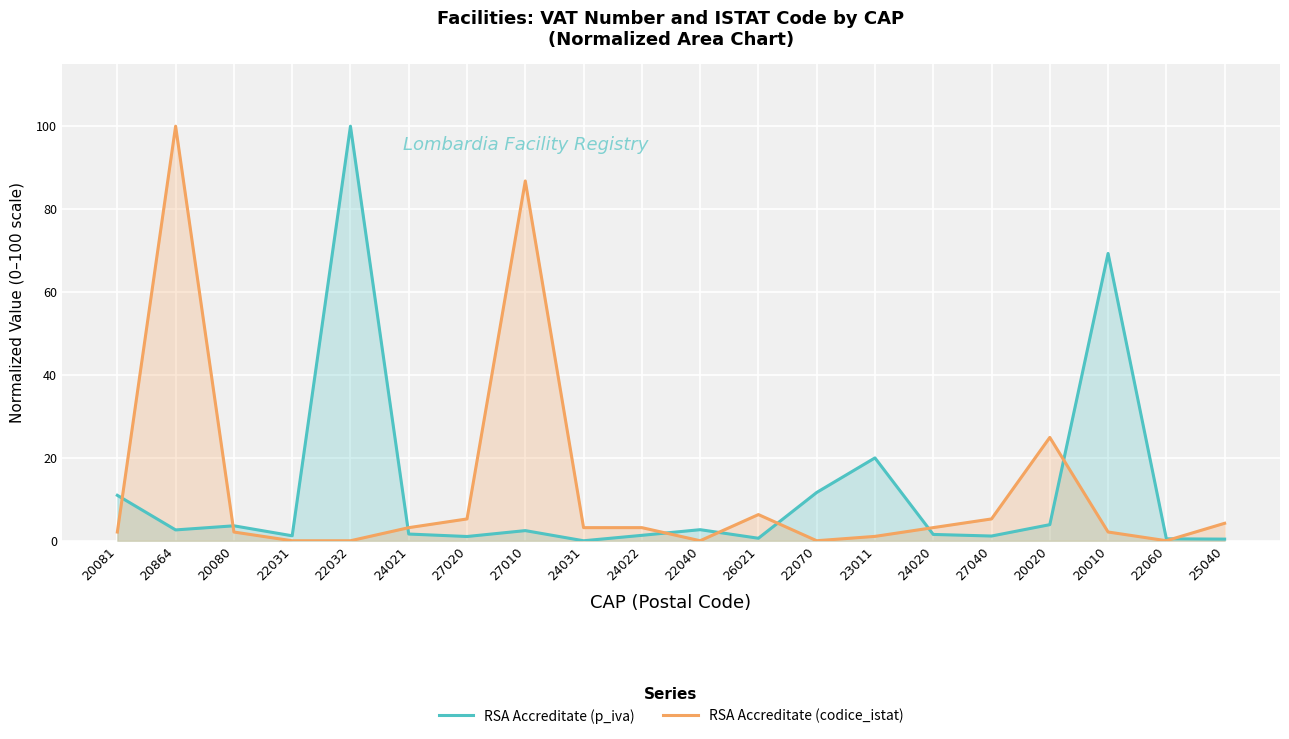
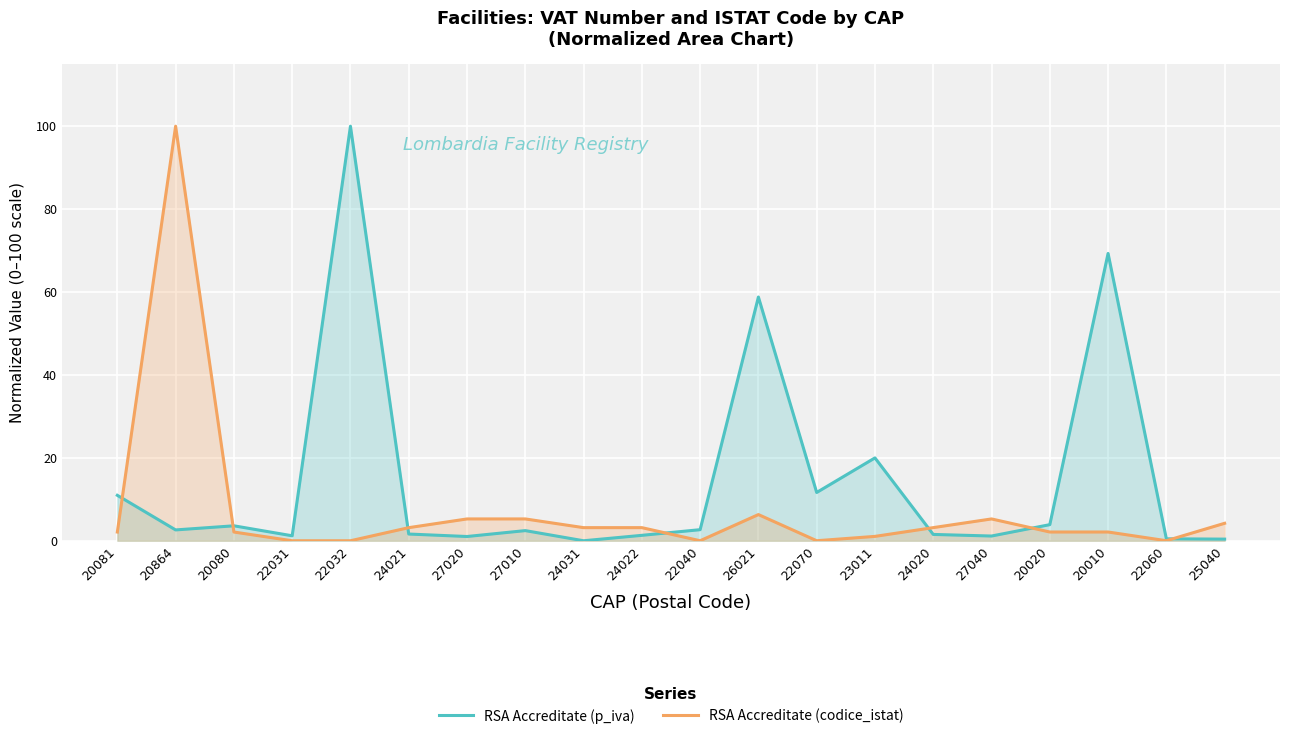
RSA Accreditate (codice_istat), 27010: 87 -> 5
RSA Accreditate (p_iva), 26021: 1 -> 59
RSA Accreditate (codice_istat), 20020: 25 -> 2
